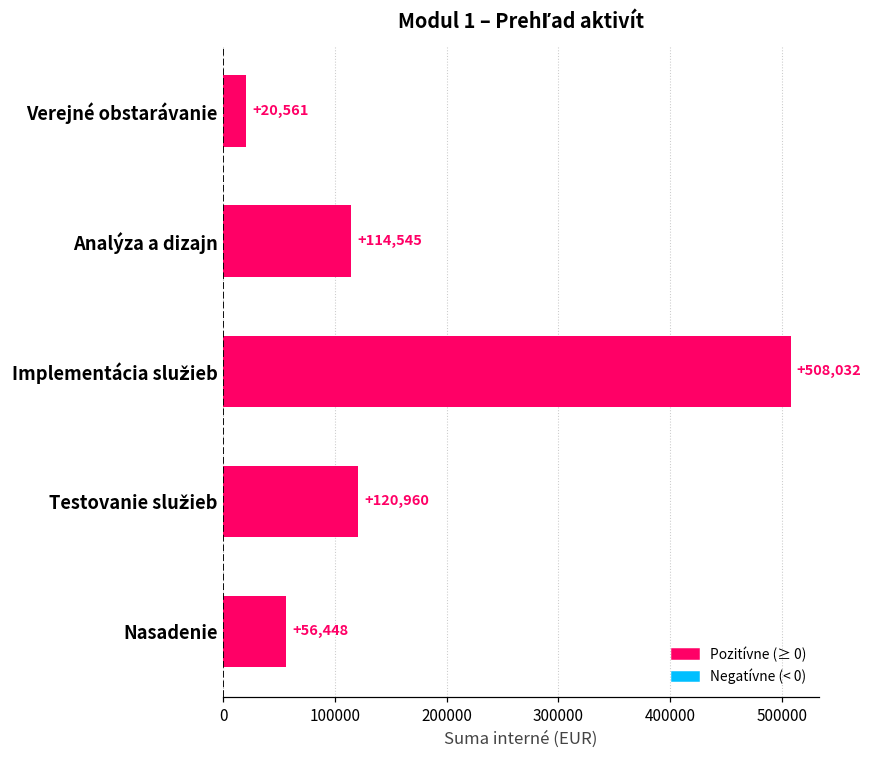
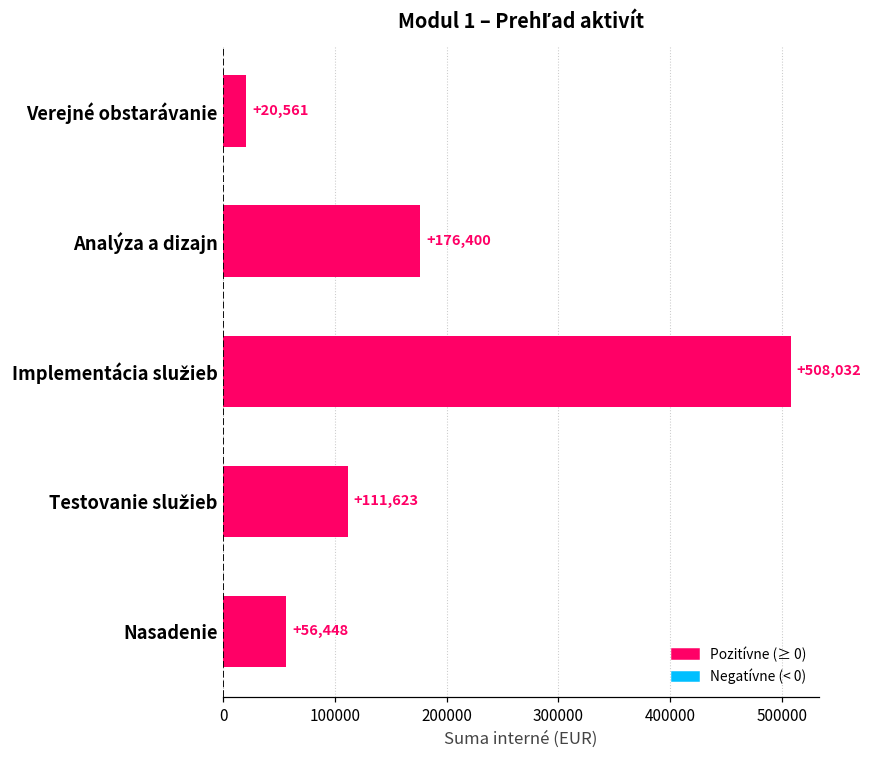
Analýza a dizajn: +114,545 -> +176,400
Testovanie služieb: +120,960 -> +111,623
